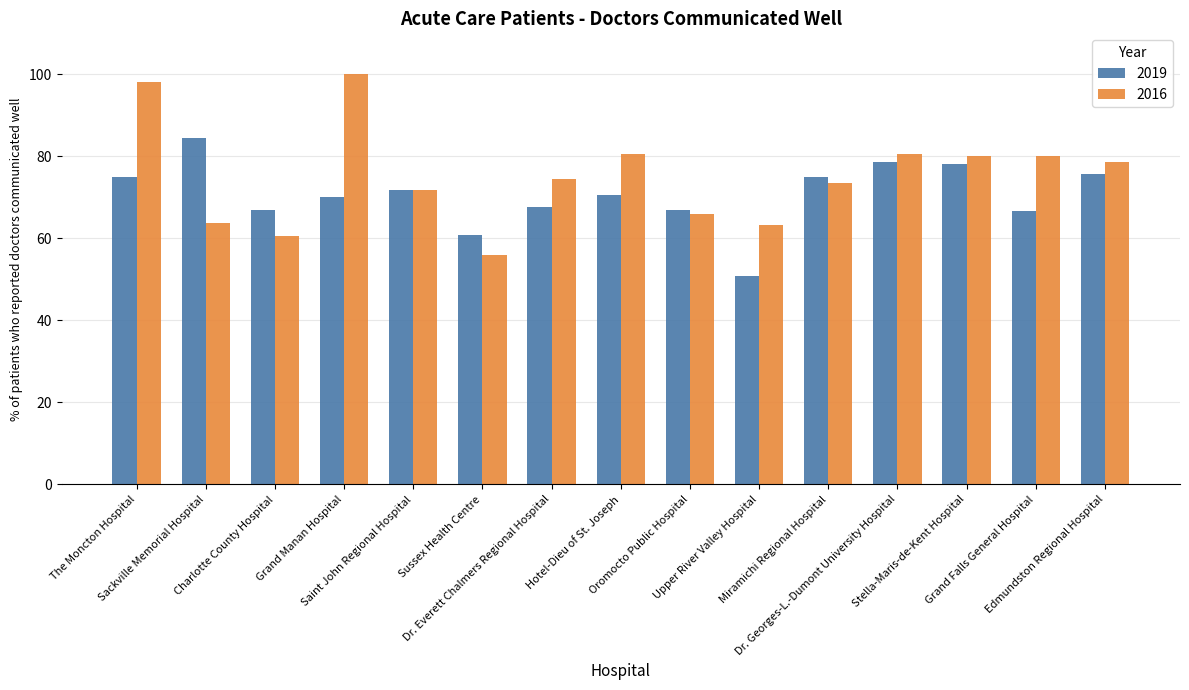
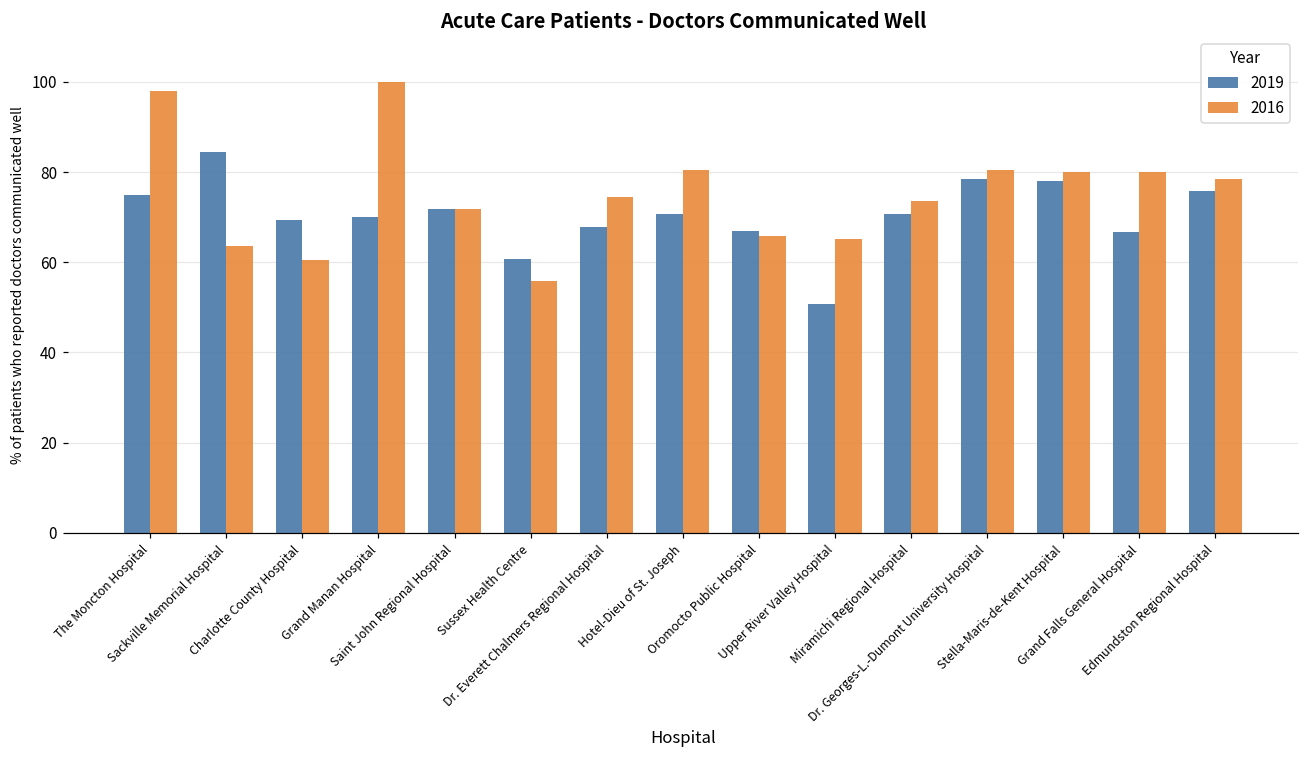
2019, Charlotte County Hospital: 67 -> 69
2016, Upper River Valley Hospital: 63 -> 65
2019, Miramichi Regional Hospital: 75 -> 71
